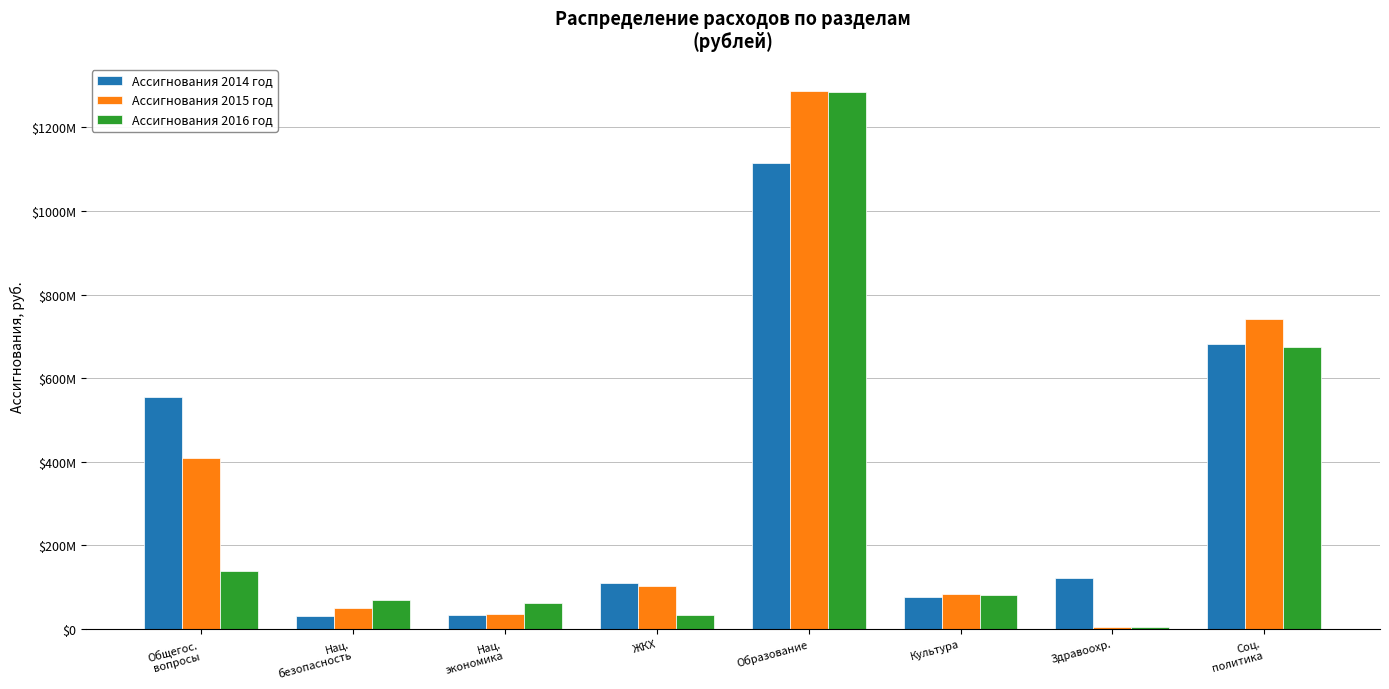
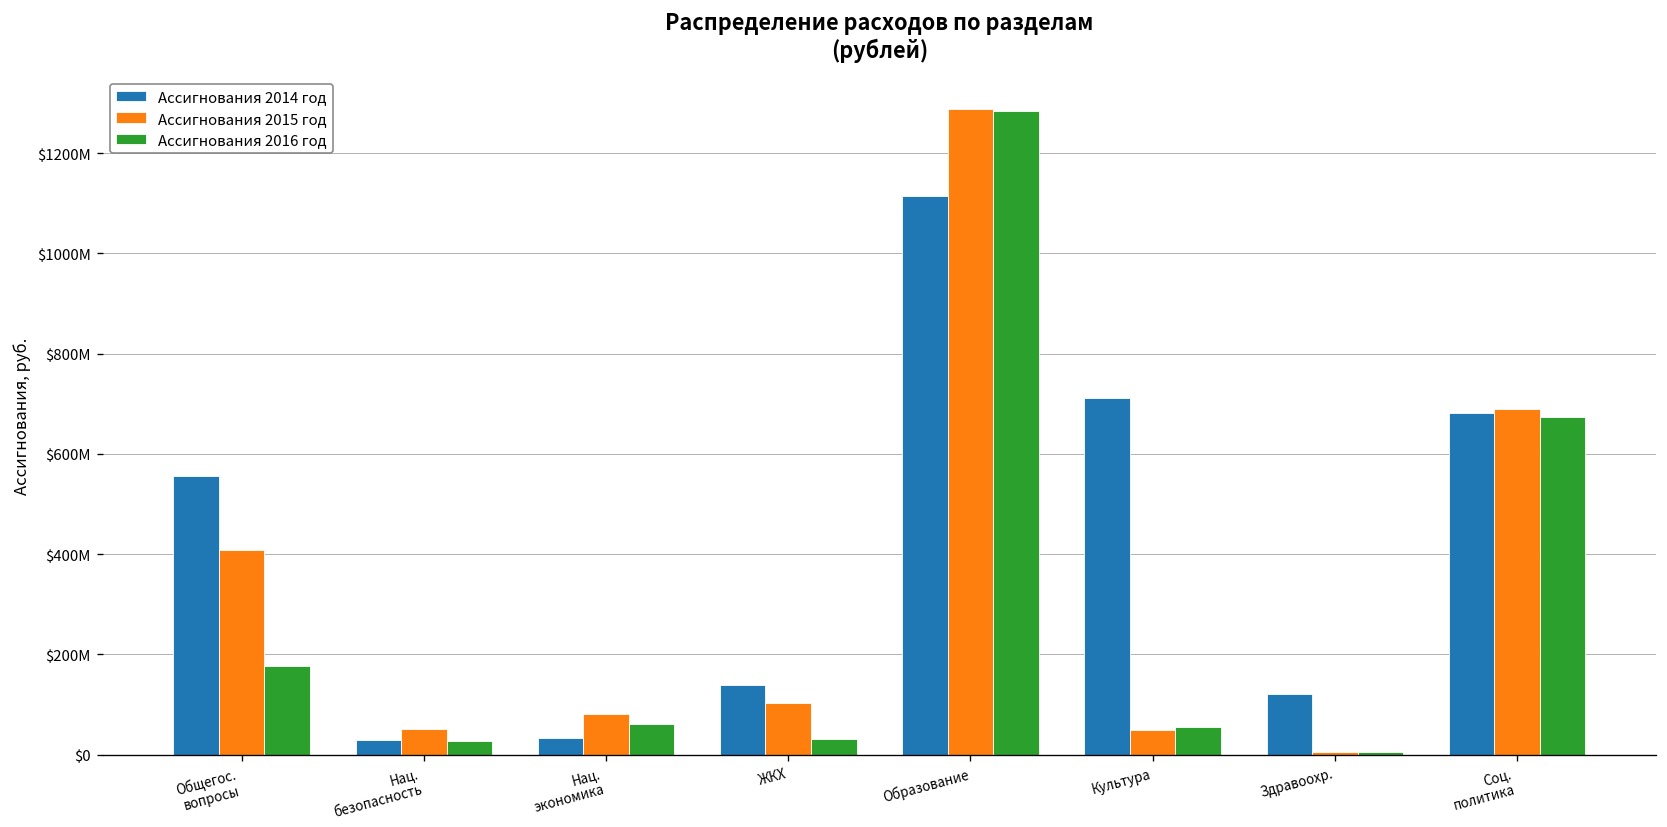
Ассигнования 2016 год, Общегос. вопросы: $140000000 -> $180000000
Ассигнования 2016 год, Нац. безопасность: $70000000 -> $30000000
Ассигнования 2015 год, Нац. экономика: $40000000 -> $80000000
Ассигнования 2014 год, ЖКХ: $110000000 -> $140000000
Ассигнования 2014 год, Культура: $80000000 -> $710000000
Ассигнования 2015 год, Культура: $80000000 -> $50000000
Ассигнования 2016 год, Культура: $80000000 -> $60000000
Ассигнования 2015 год, Соц. политика: $740000000 -> $690000000
